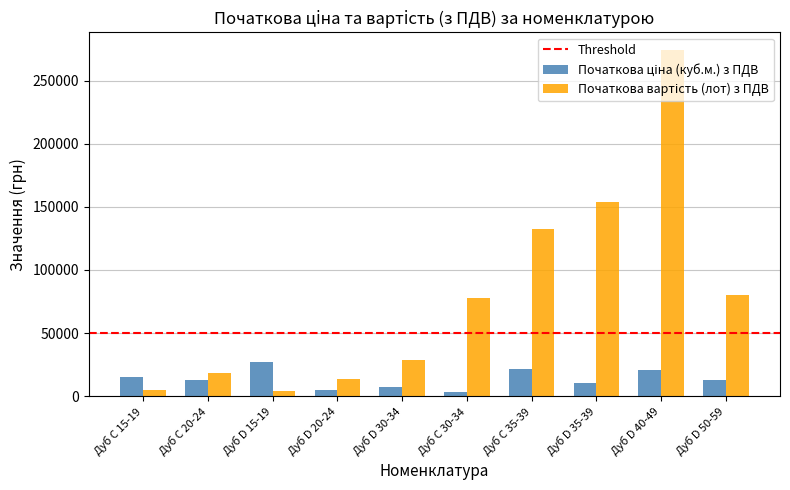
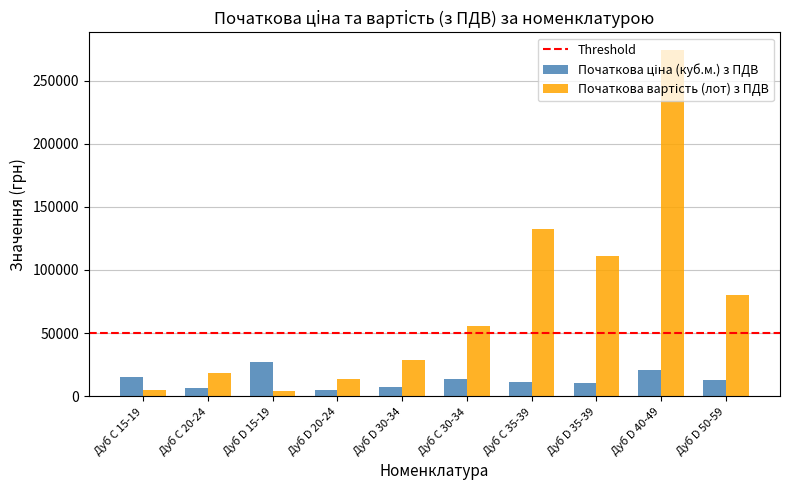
Початкова ціна (куб.м.) з ПДВ, Дуб C 20-24: 13000 -> 6000
Початкова ціна (куб.м.) з ПДВ, Дуб C 30-34: 4000 -> 14000
Початкова вартість (лот) з ПДВ, Дуб C 30-34: 77000 -> 56000
Початкова ціна (куб.м.) з ПДВ, Дуб C 35-39: 22000 -> 11000
Початкова вартість (лот) з ПДВ, Дуб D 35-39: 154000 -> 111000
